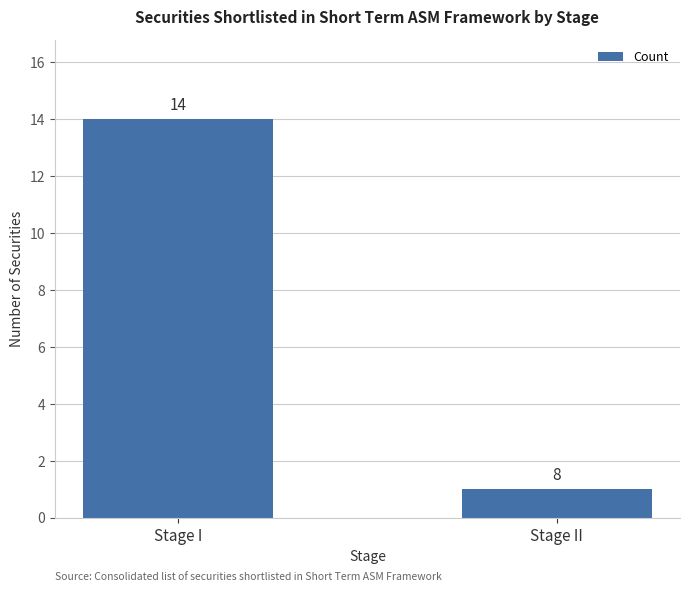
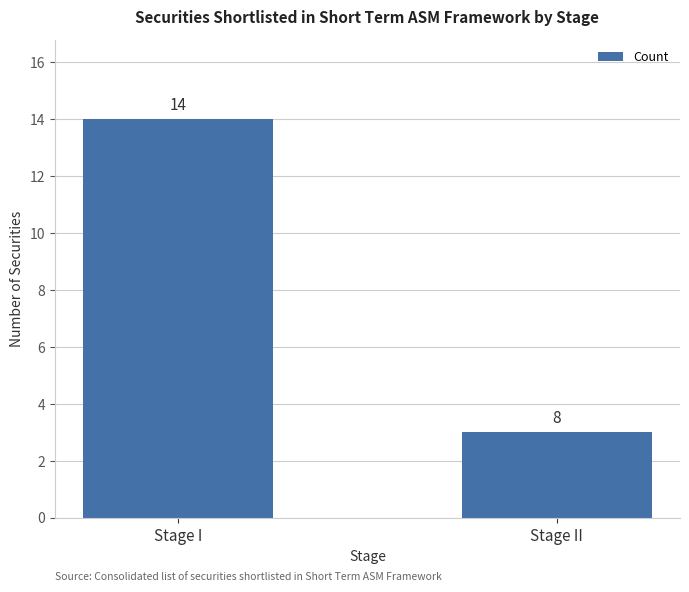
Stage II: 1 -> 3
